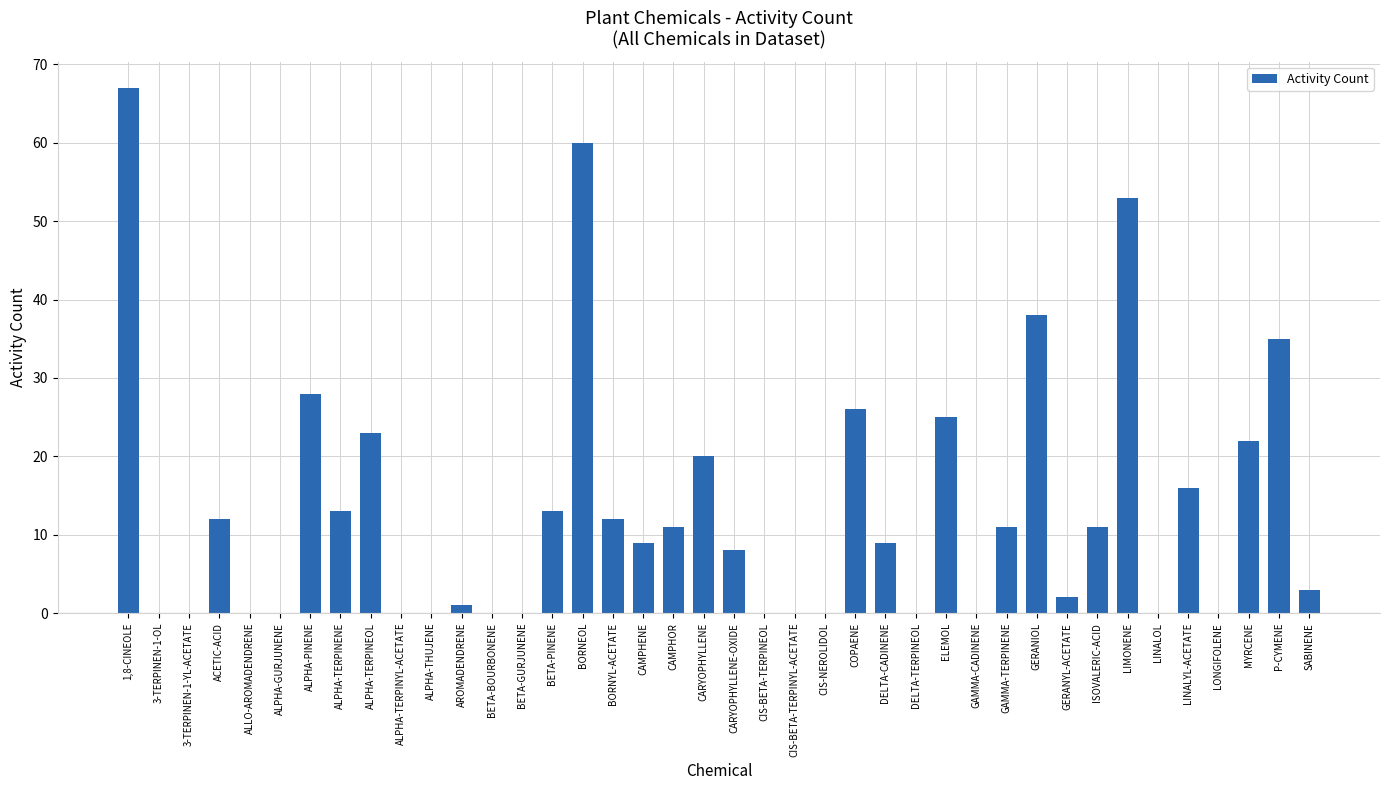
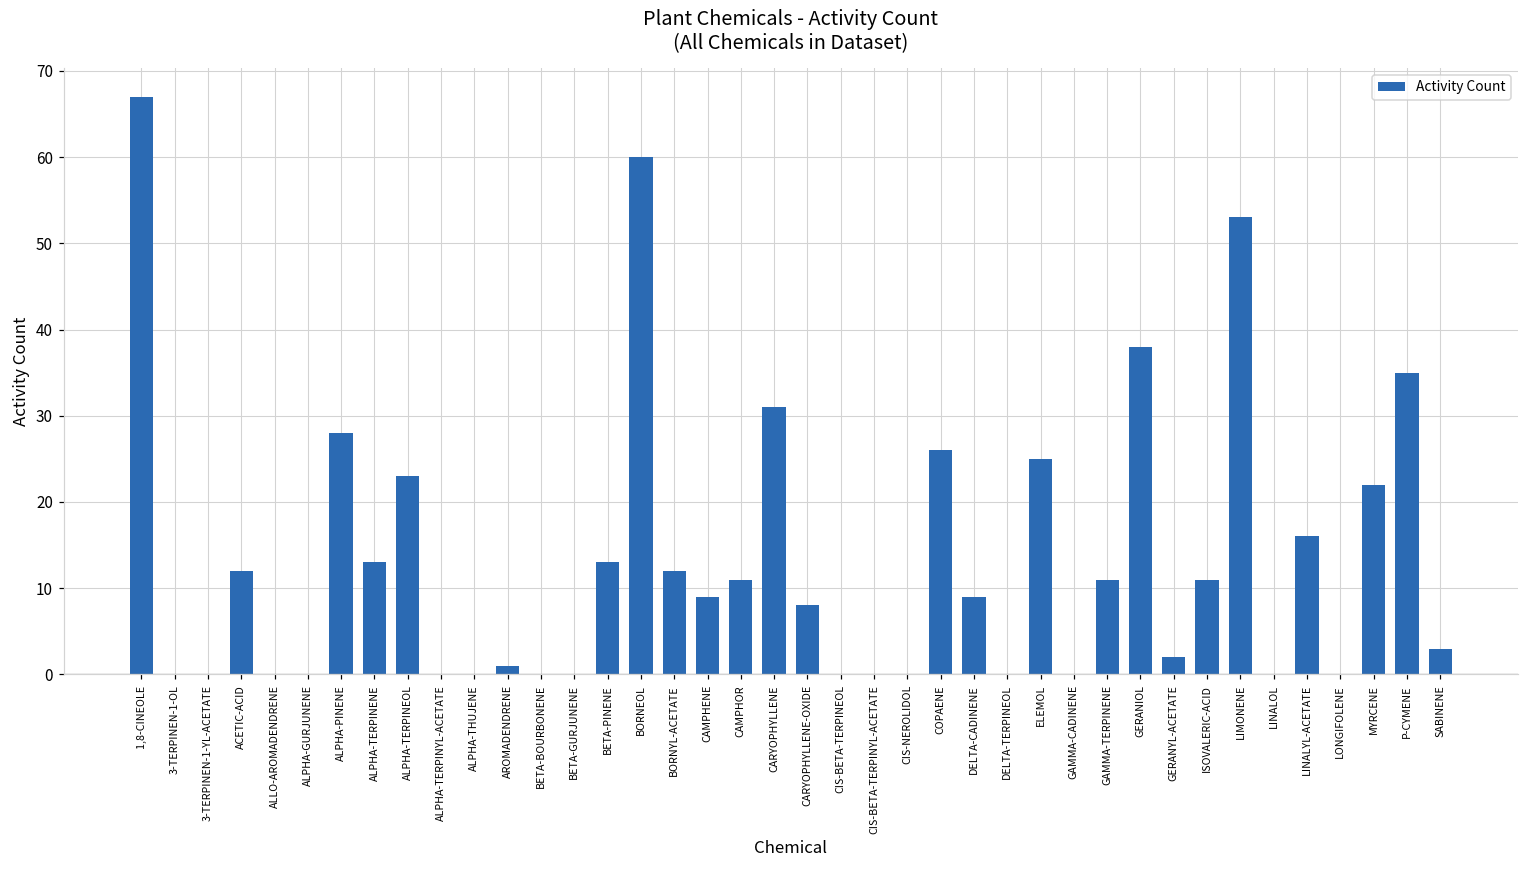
CARYOPHYLLENE: 20 -> 31
